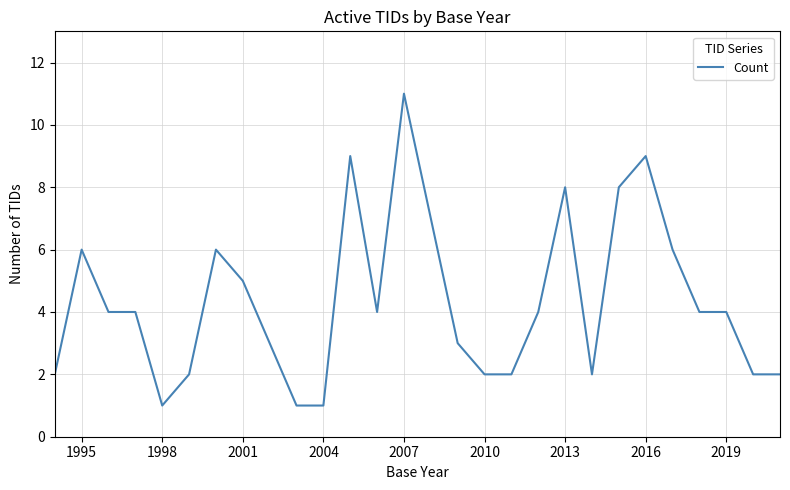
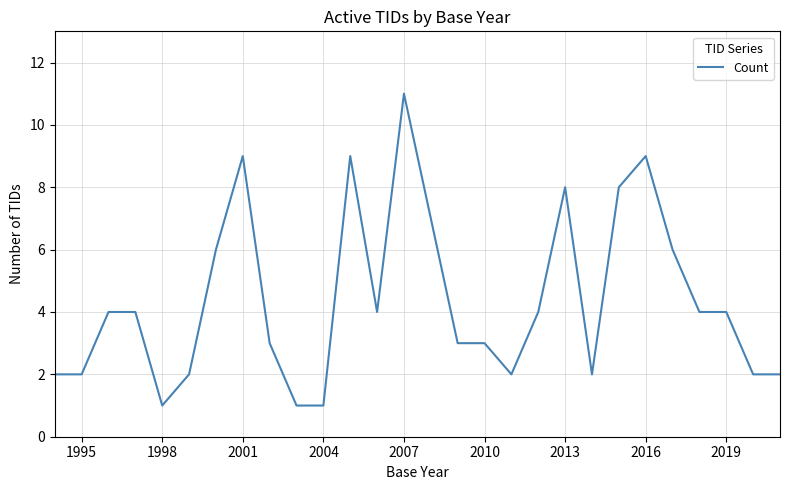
1995: 6 -> 2
2001: 5 -> 9
2010: 2 -> 3
